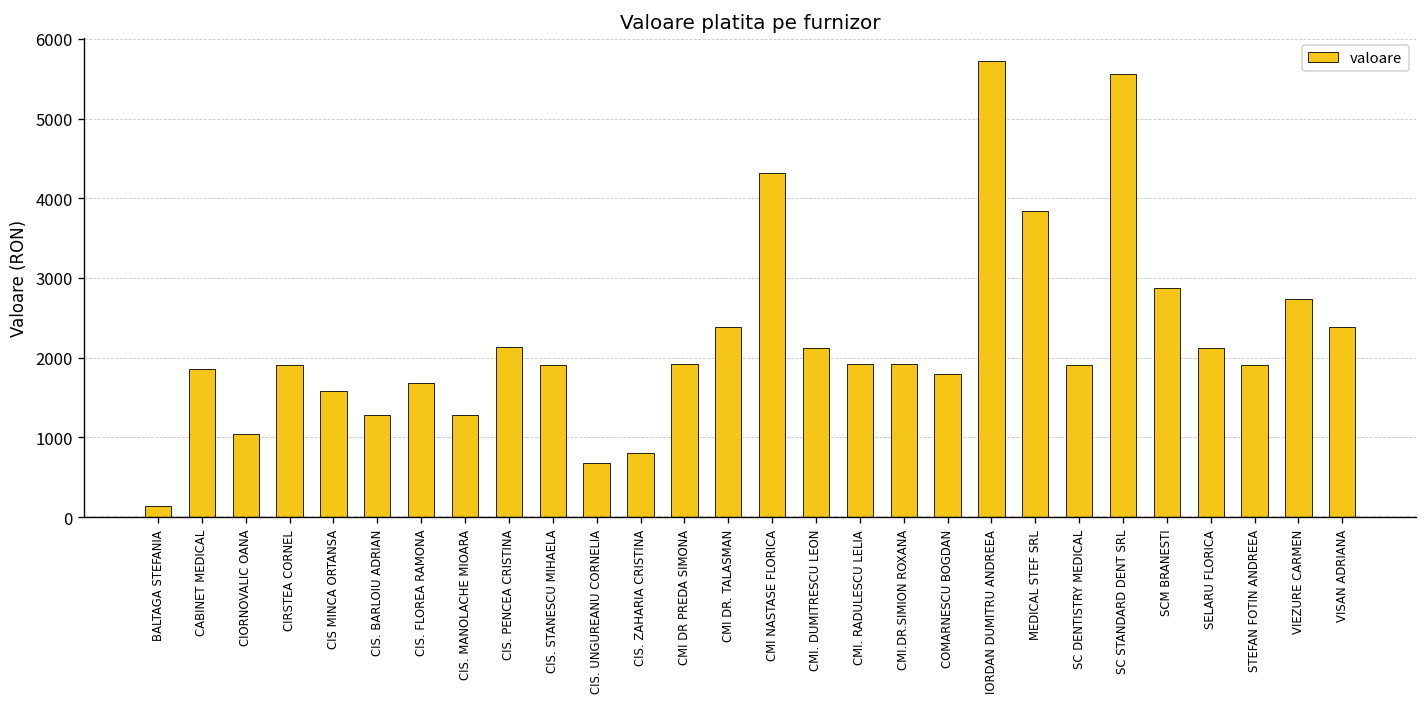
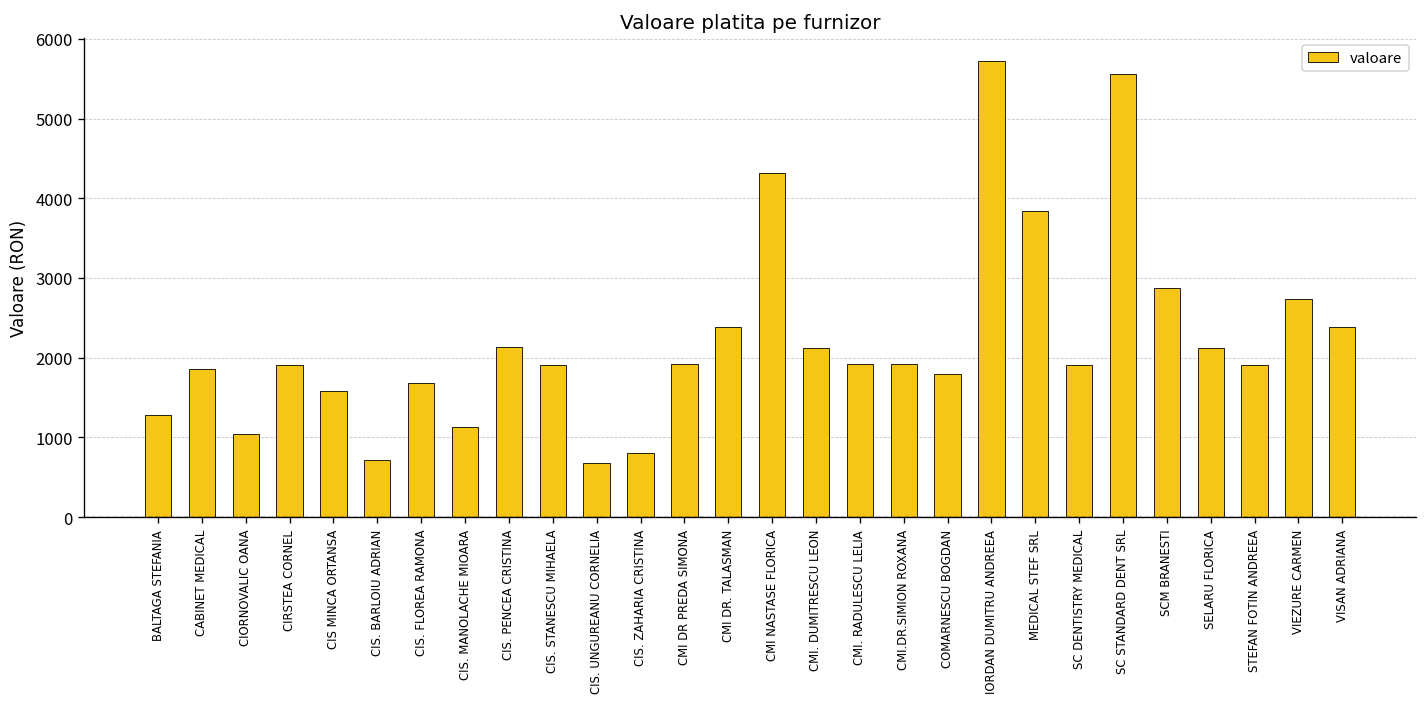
BALTAGA STEFANIA: 100 -> 1300
CIS. BARLOIU ADRIAN: 1300 -> 700
CIS. MANOLACHE MIOARA: 1300 -> 1100
